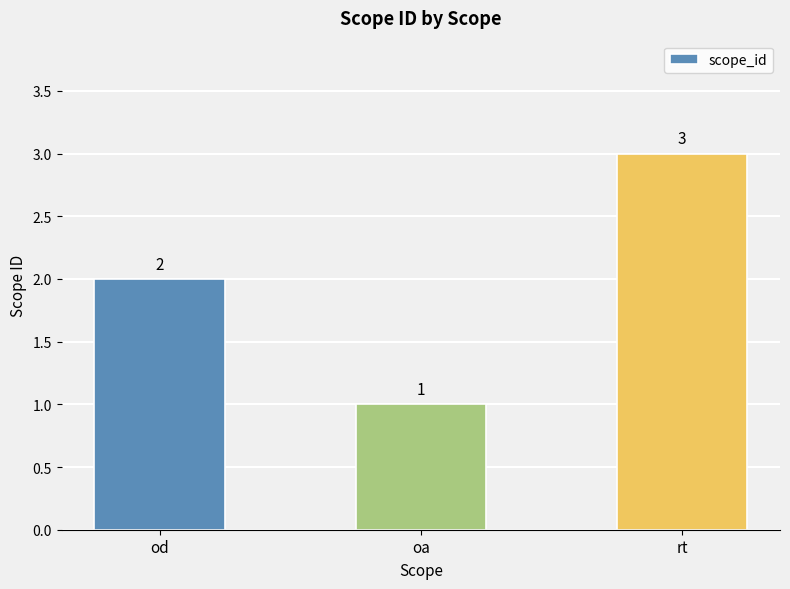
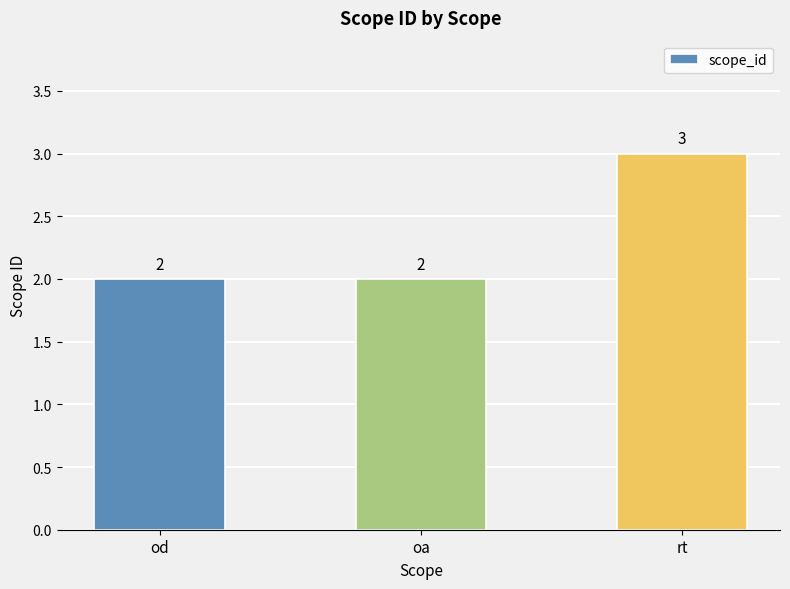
oa: 1 -> 2
